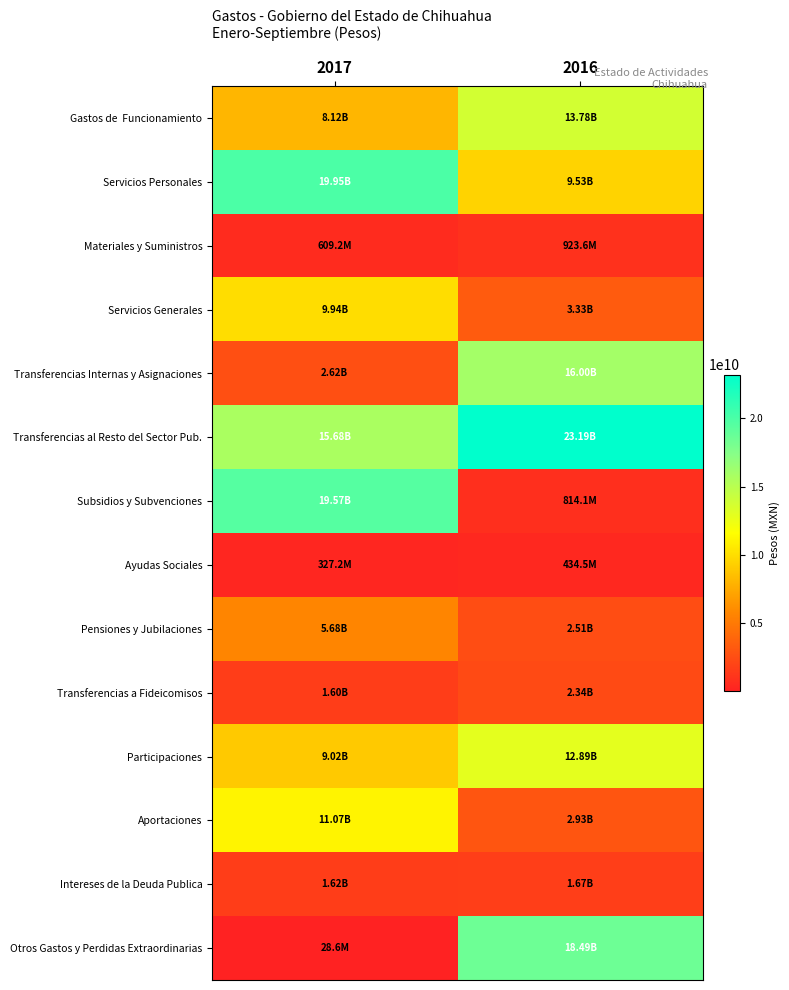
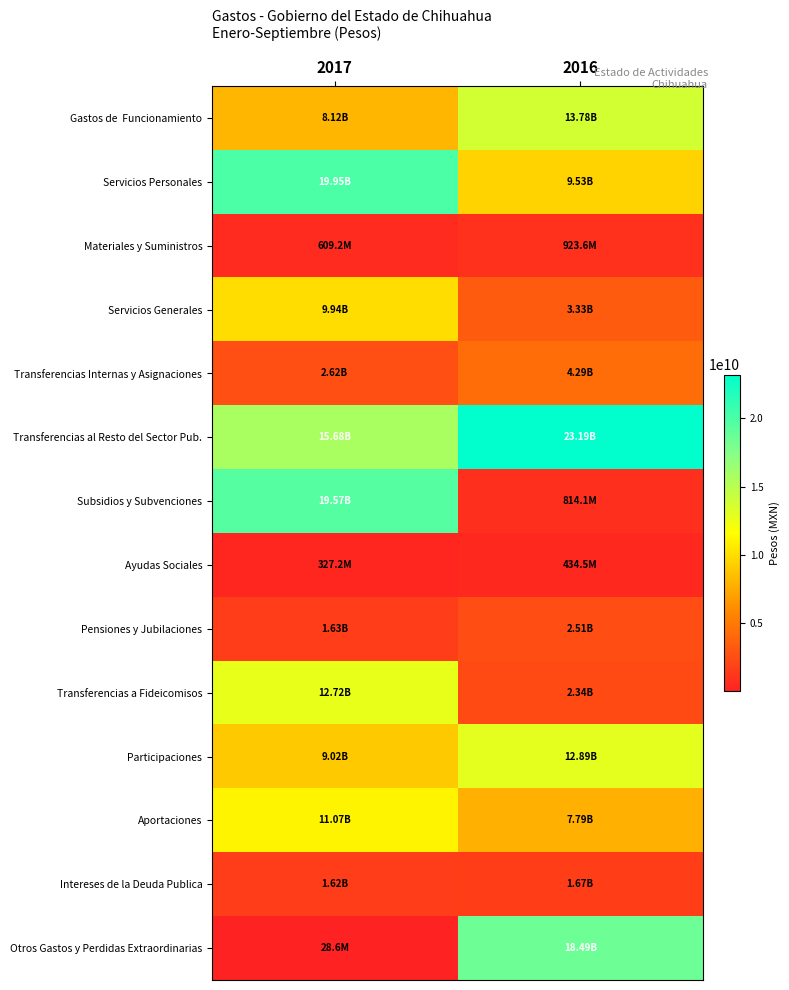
Transferencias Internas y Asignaciones, 2016: 16.00B -> 4.29B
Pensiones y Jubilaciones, 2017: 5.68B -> 1.63B
Transferencias a Fideicomisos, 2017: 1.60B -> 12.72B
Aportaciones, 2016: 2.93B -> 7.79B
